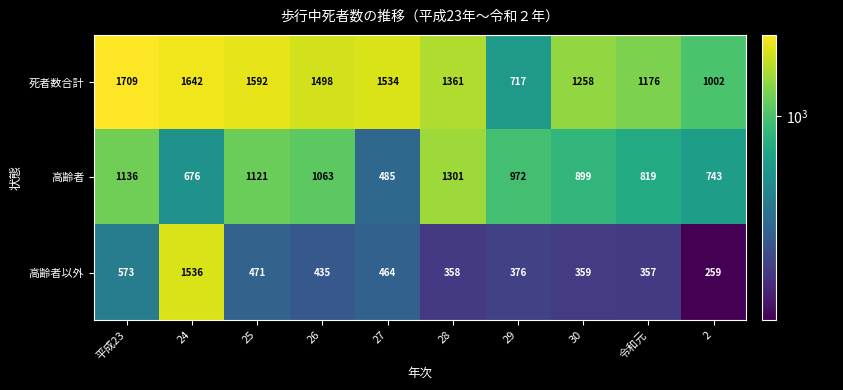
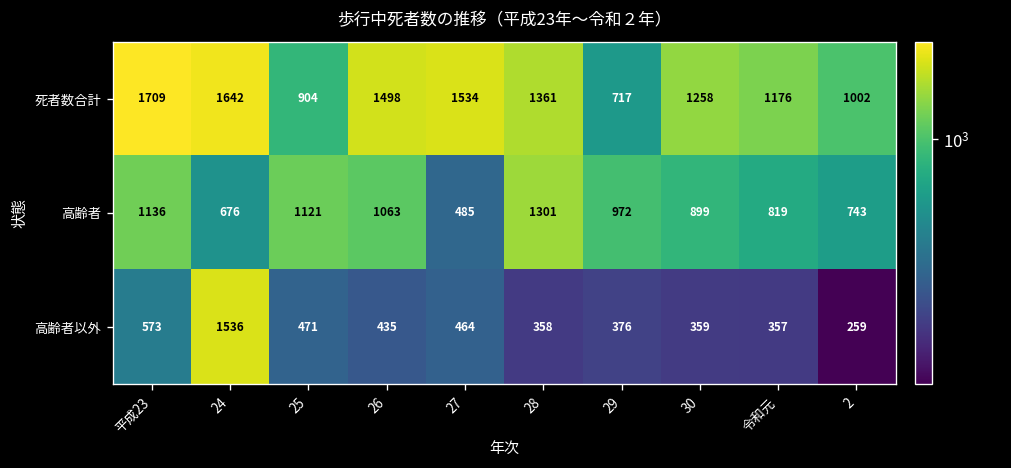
死者数合計, 25: 1592 -> 904
